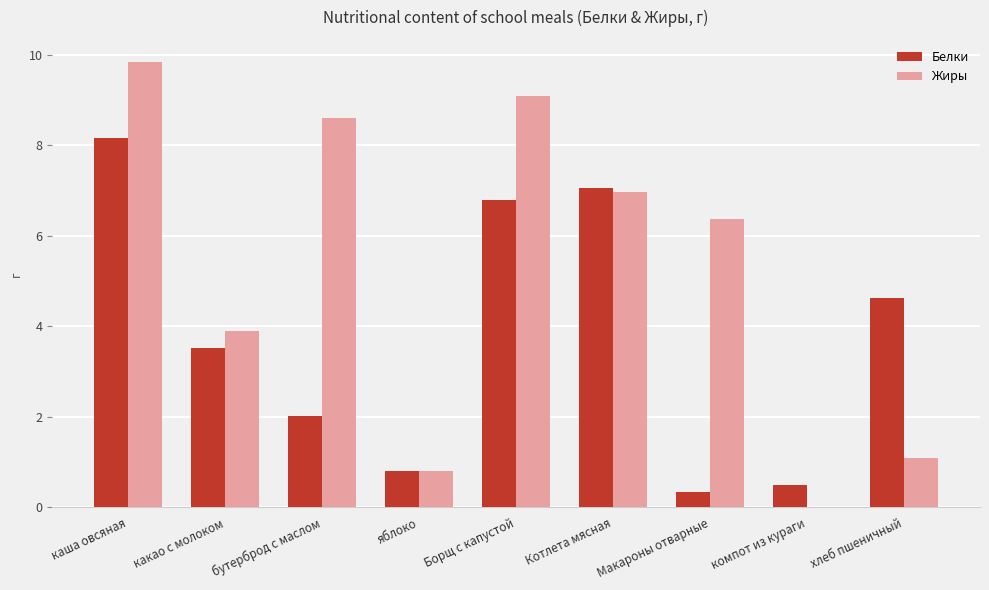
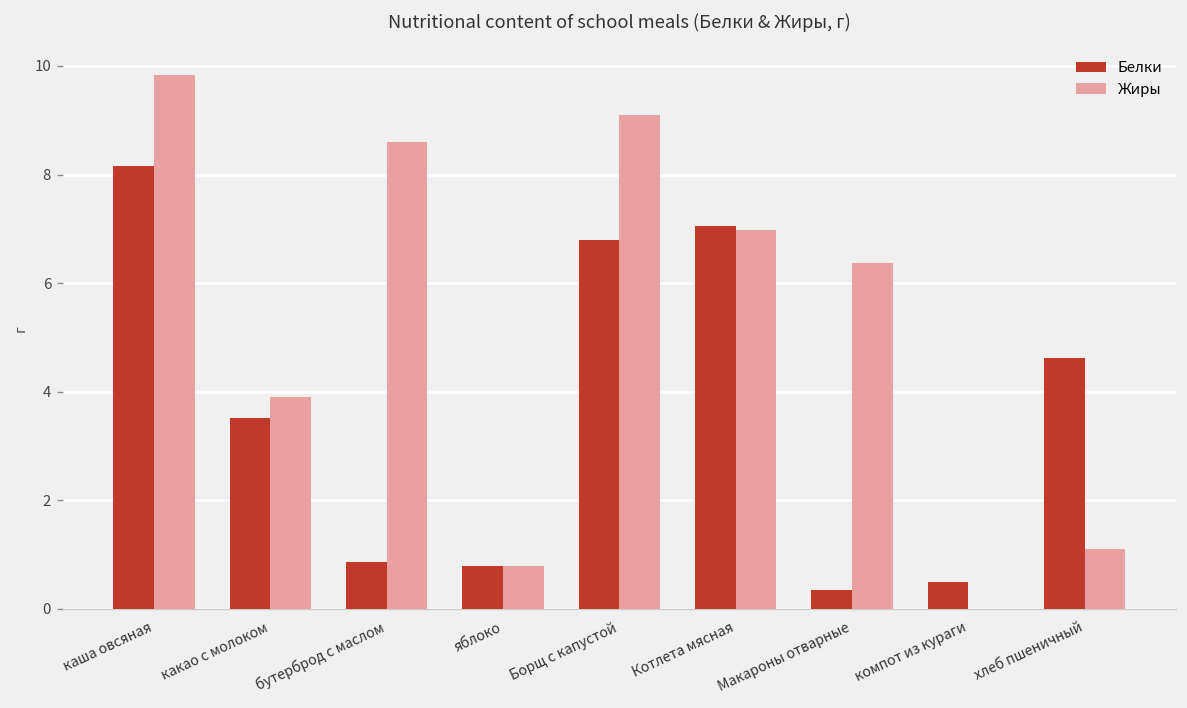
Белки, бутерброд с маслом: 2.0 -> 0.9
